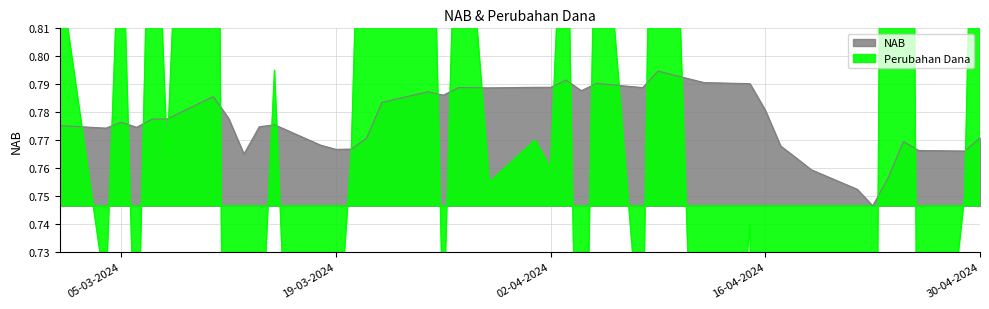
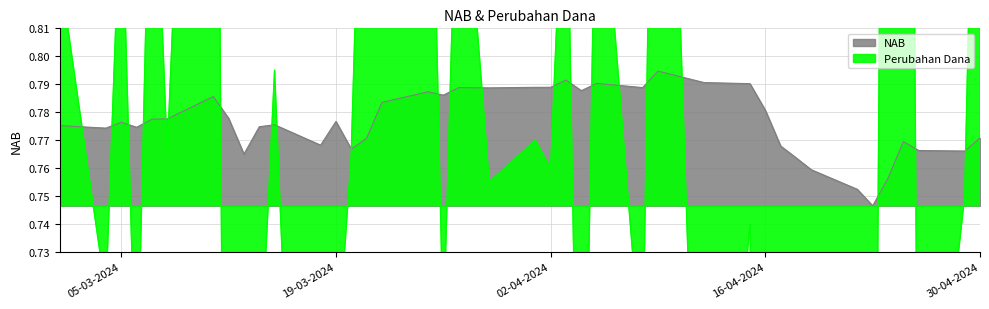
NAB, 19-03-2024: 0.767 -> 0.777
